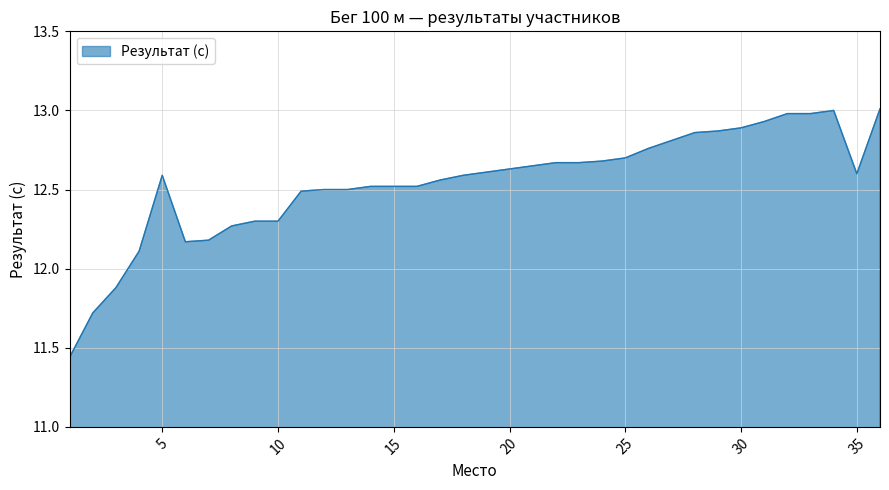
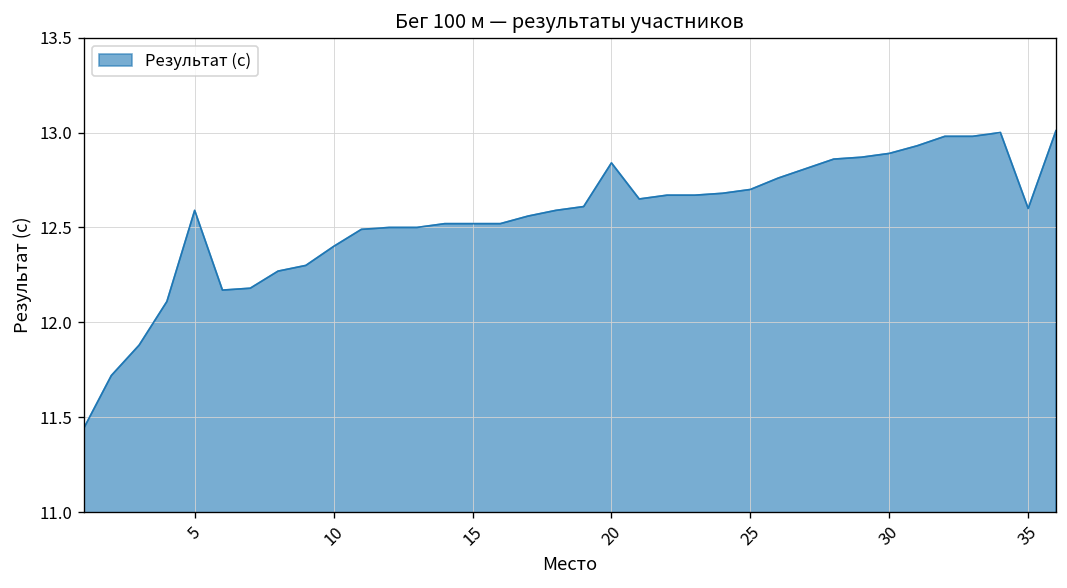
10: 12.3 -> 12.4
20: 12.63 -> 12.84
